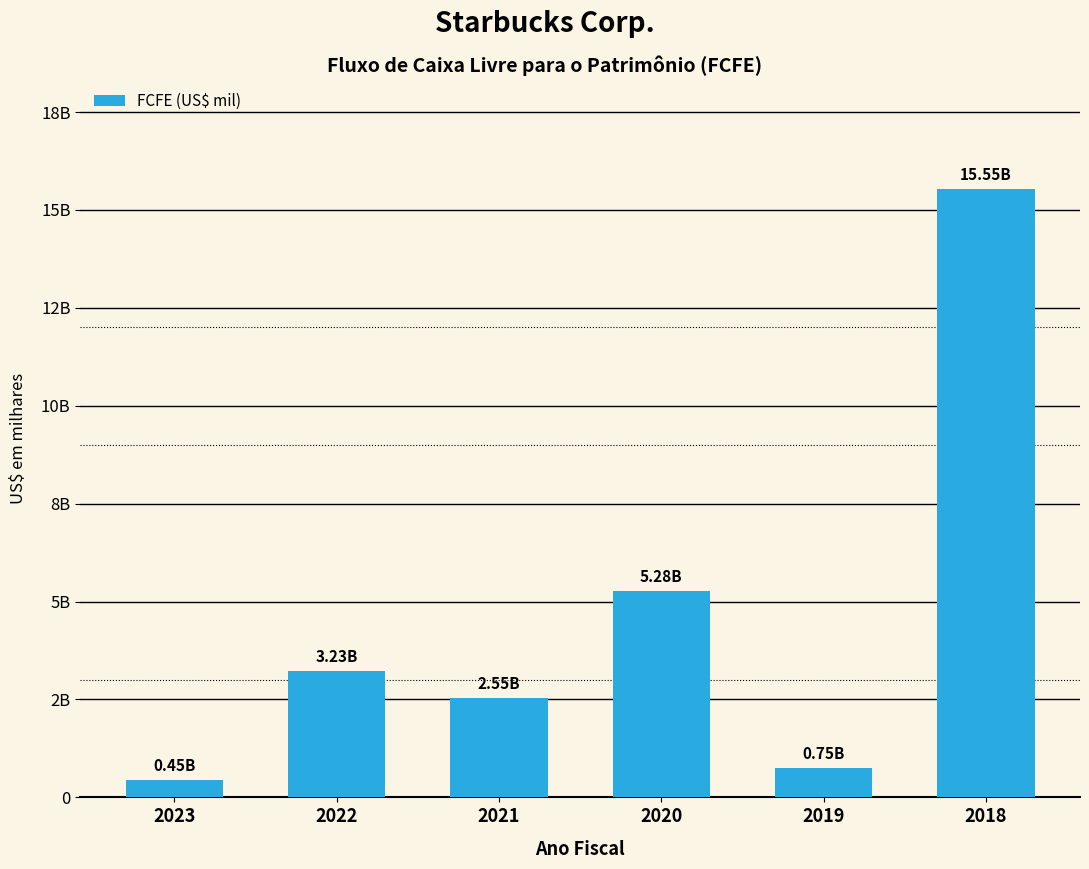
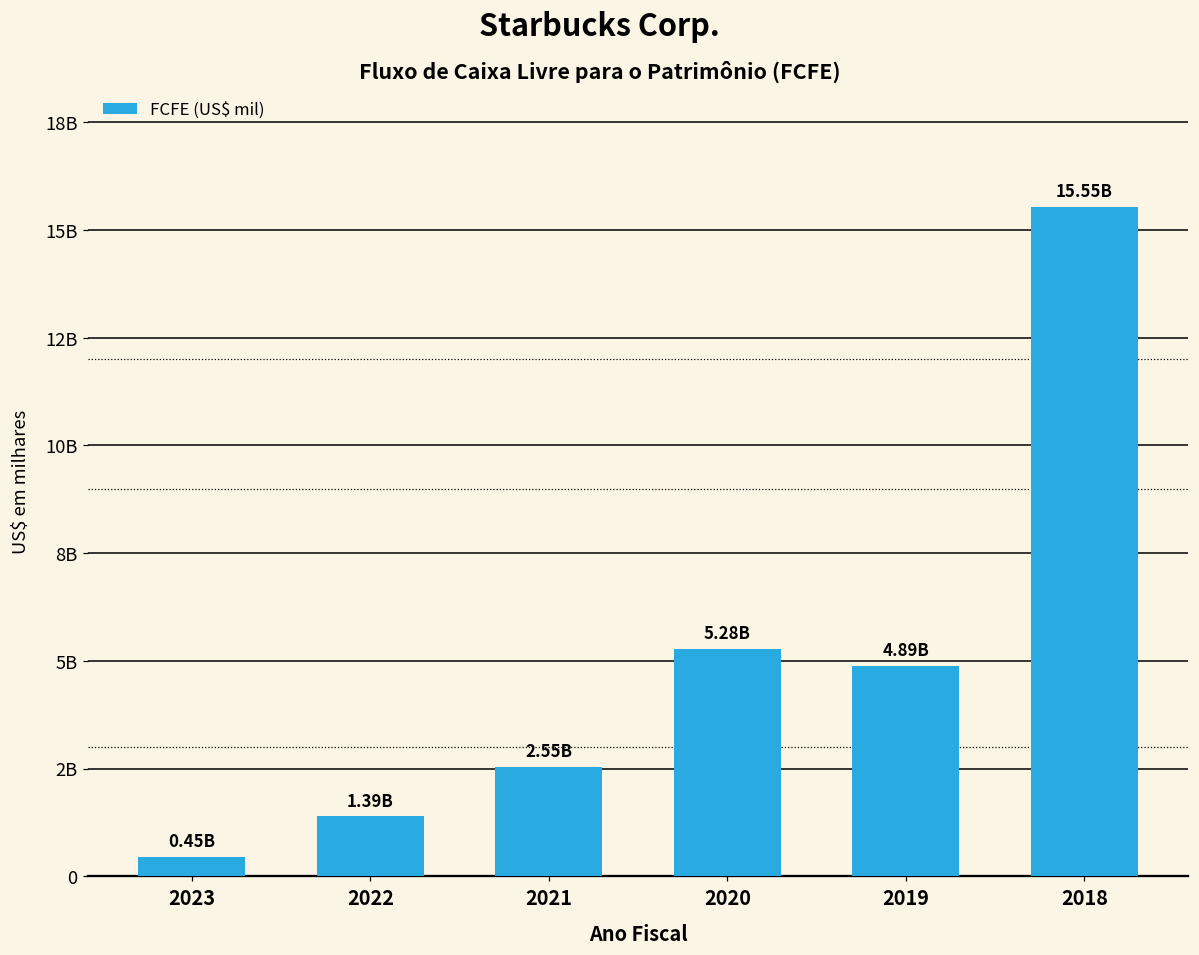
2022: 3.23B -> 1.39B
2019: 0.75B -> 4.89B
